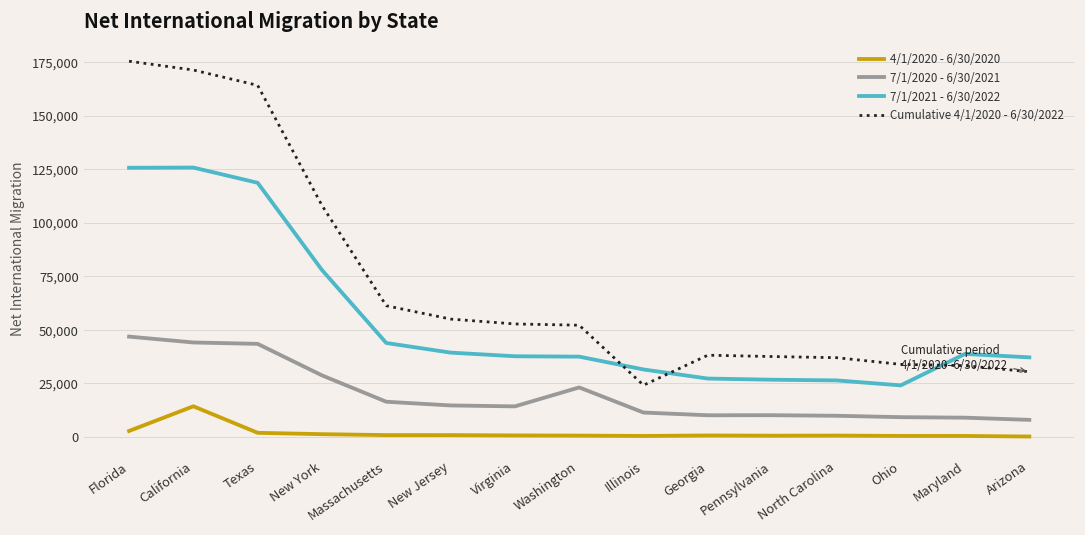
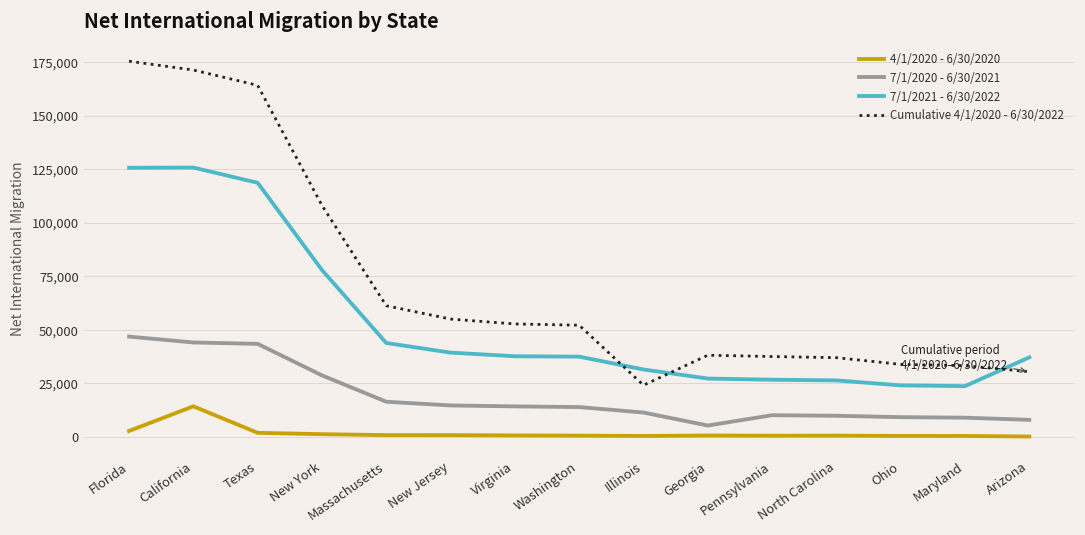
7/1/2020 - 6/30/2021, Washington: 23,000 -> 14,000
7/1/2020 - 6/30/2021, Georgia: 10,000 -> 5,000
7/1/2021 - 6/30/2022, Maryland: 39,000 -> 24,000
